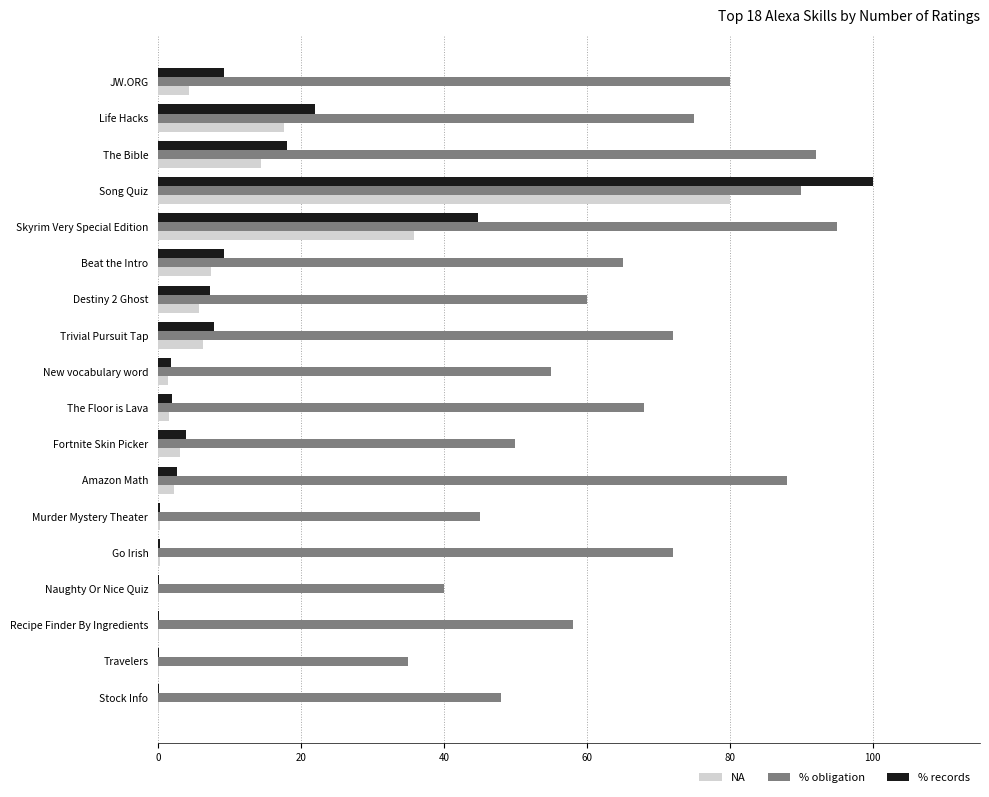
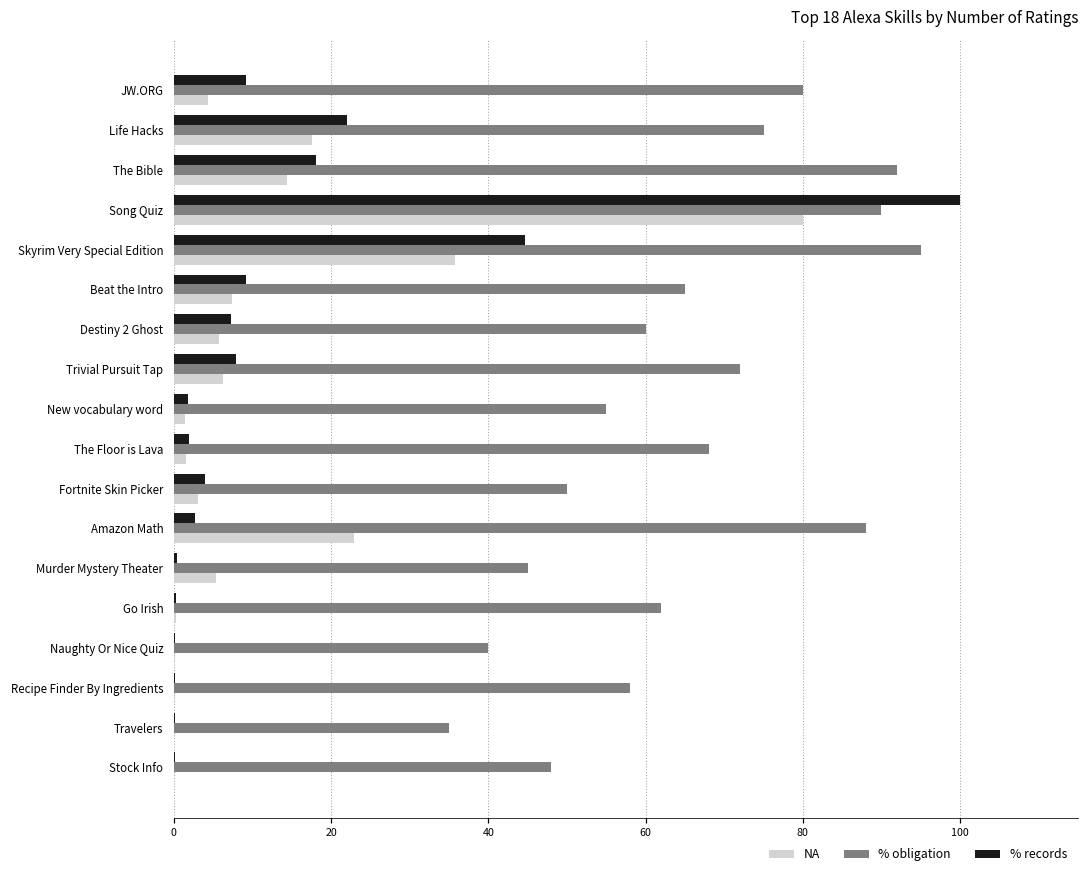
NA, Amazon Math: 2 -> 23
NA, Murder Mystery Theater: 0 -> 5
% obligation, Go Irish: 72 -> 62
